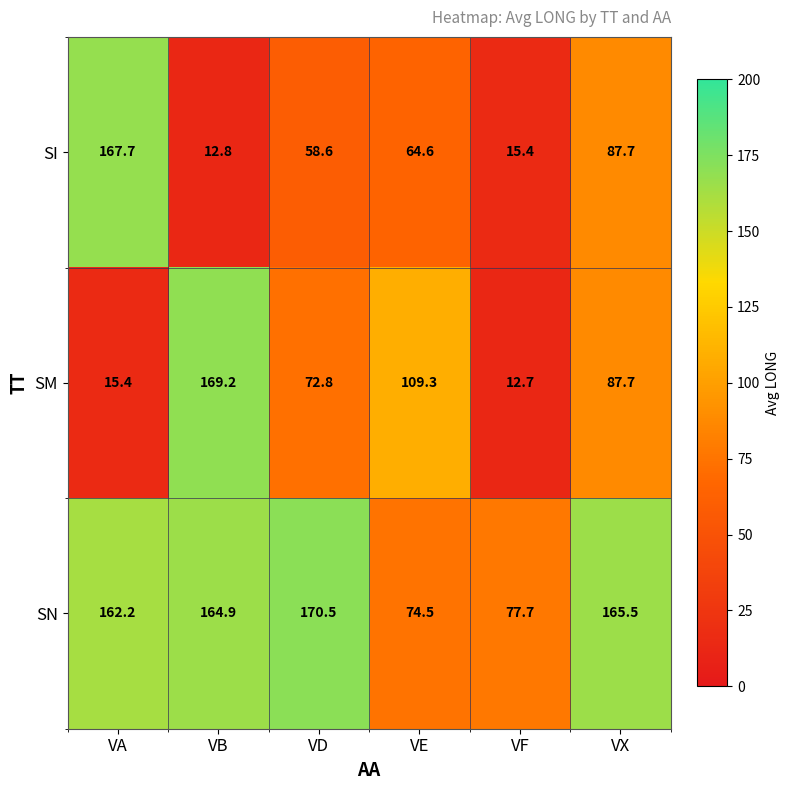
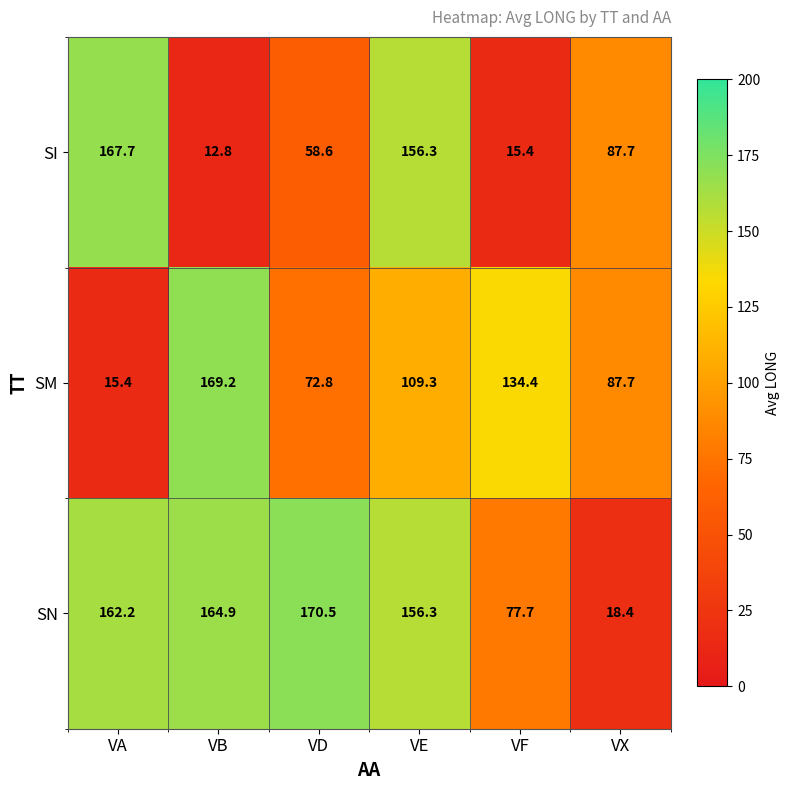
SI, VE: 64.6 -> 156.3
SM, VF: 12.7 -> 134.4
SN, VE: 74.5 -> 156.3
SN, VX: 165.5 -> 18.4
